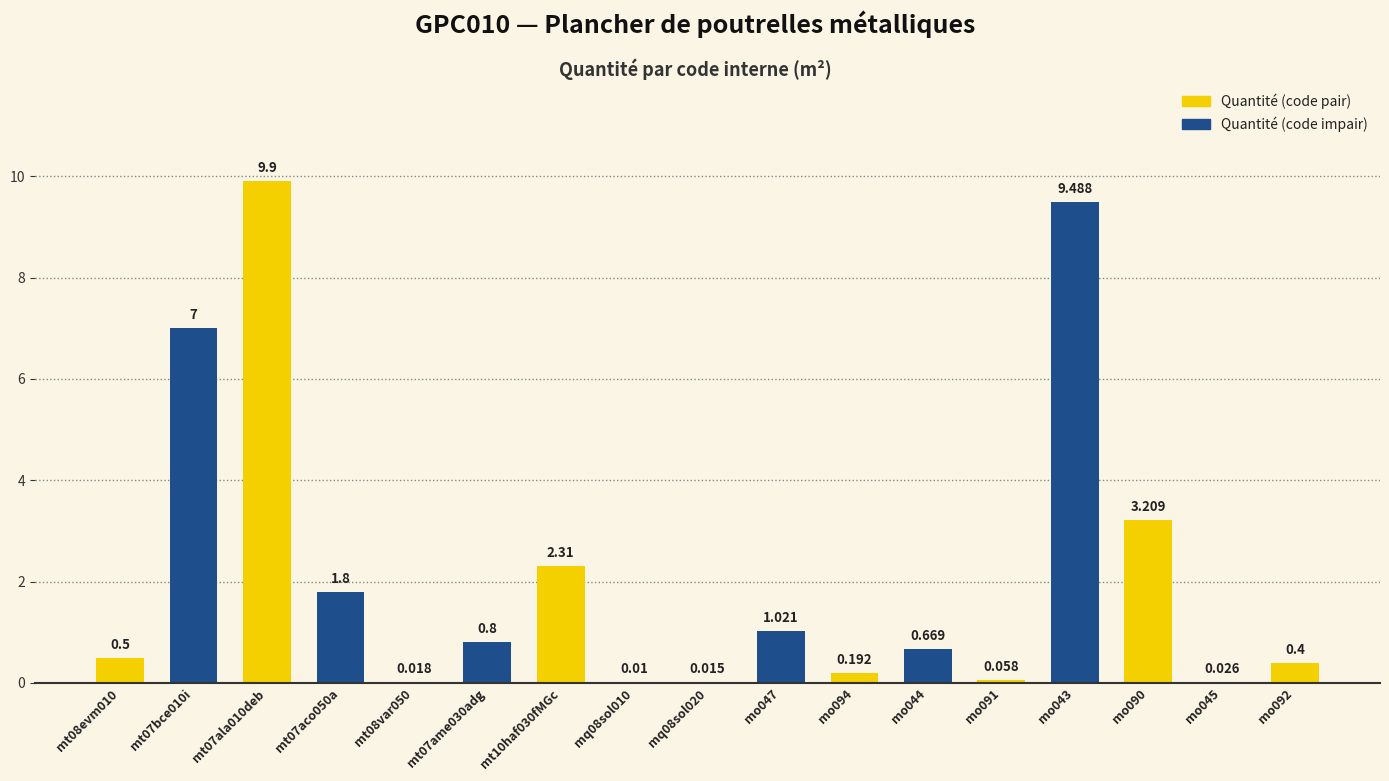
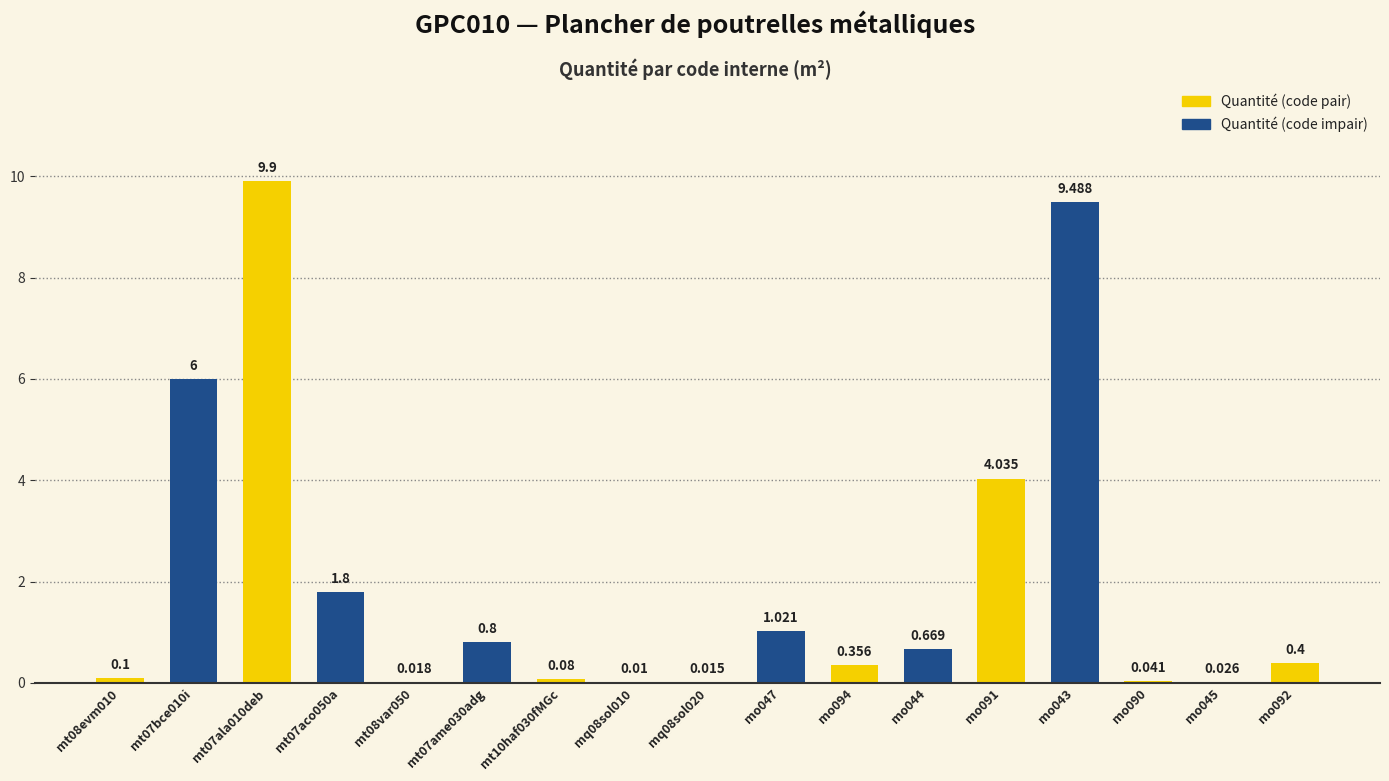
mt08evm010: 0.5 -> 0.1
mt07bce010i: 7 -> 6
mt10haf030fMGc: 2.31 -> 0.08
mo094: 0.192 -> 0.356
mo091: 0.058 -> 4.035
mo090: 3.209 -> 0.041
